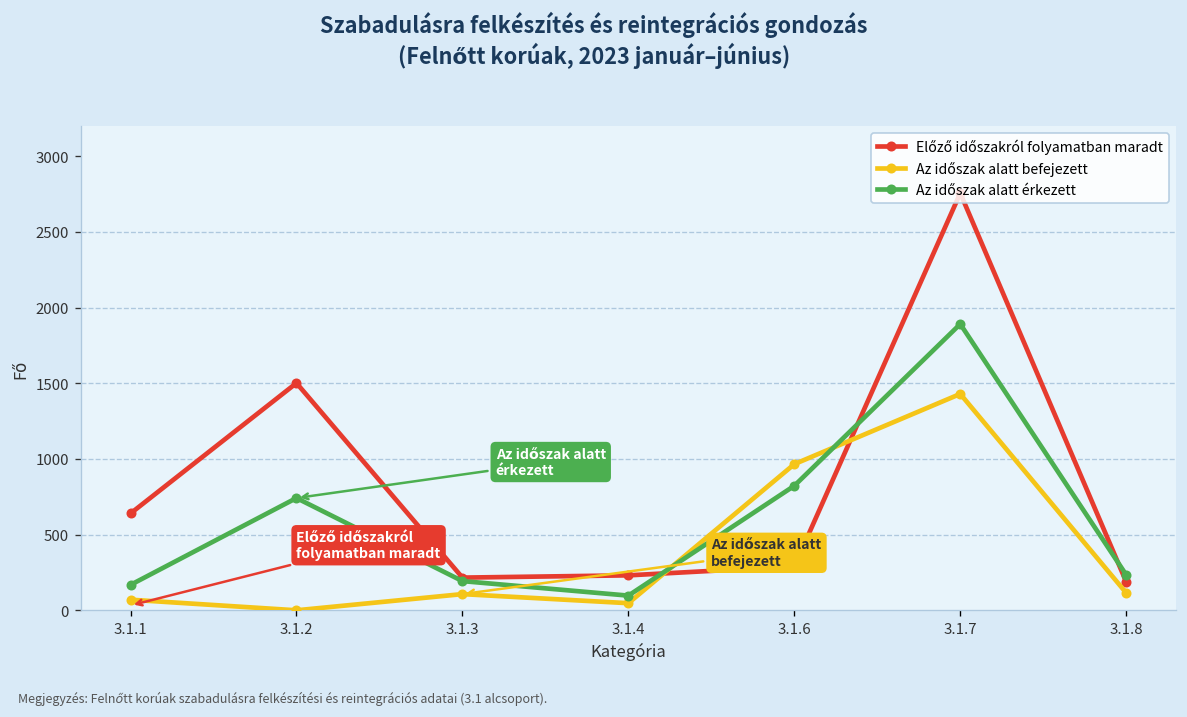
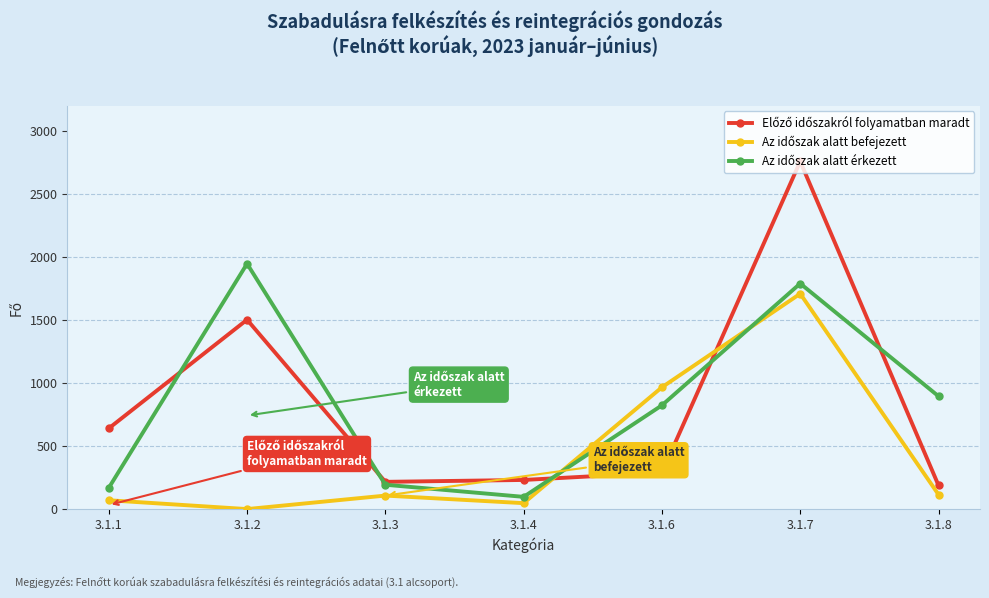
Az időszak alatt érkezett, 3.1.2: 740 -> 1950
Az időszak alatt befejezett, 3.1.7: 1430 -> 1710
Az időszak alatt érkezett, 3.1.7: 1890 -> 1790
Az időszak alatt érkezett, 3.1.8: 230 -> 900
